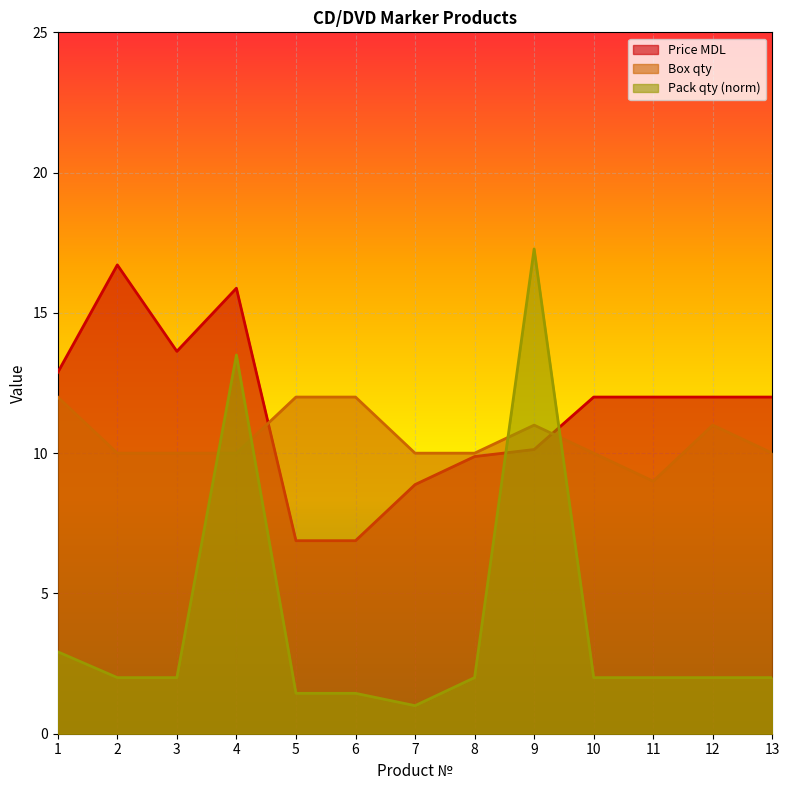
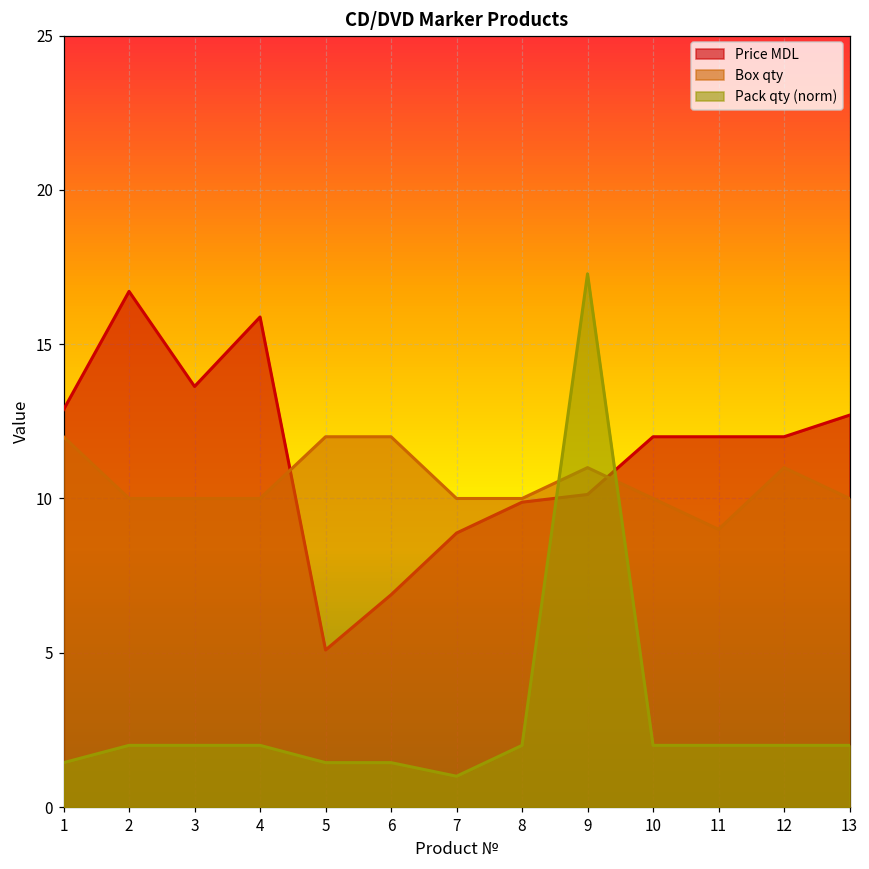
Pack qty (norm), 1: 2.9 -> 1.4
Pack qty (norm), 4: 13.5 -> 2.0
Price MDL, 5: 6.9 -> 5.1
Price MDL, 13: 12.0 -> 12.7
